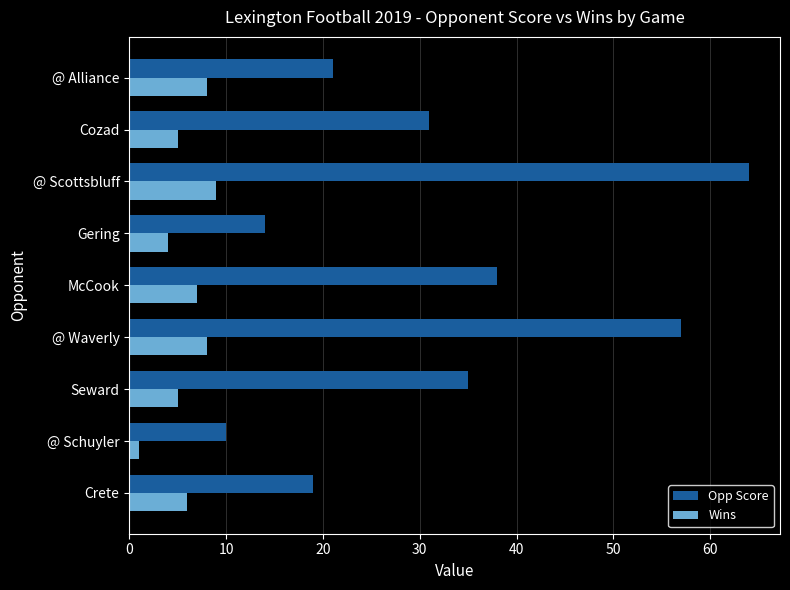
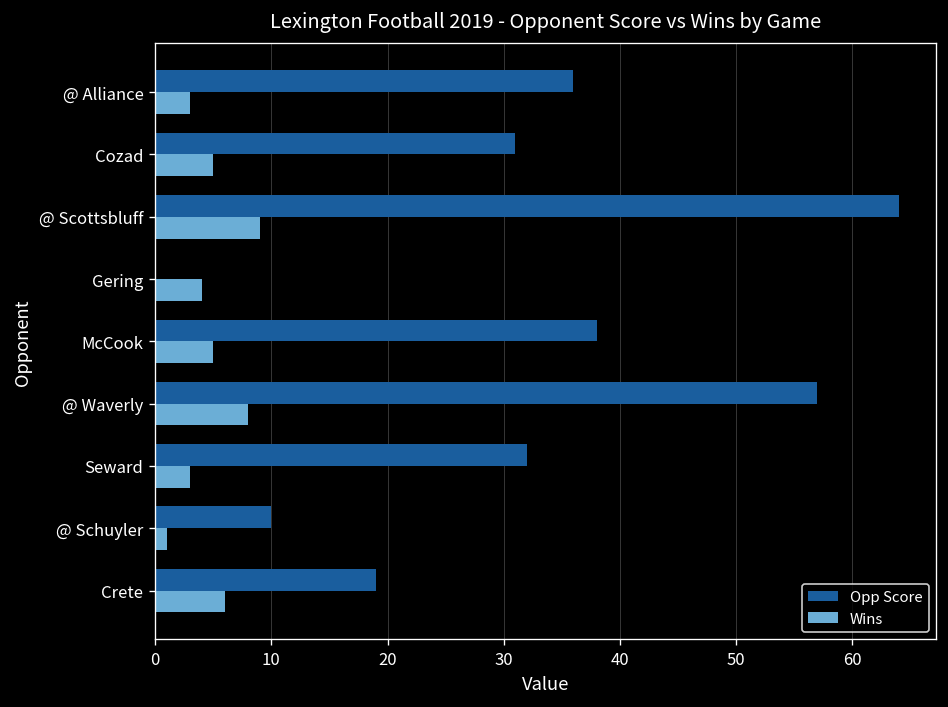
Opp Score, @ Alliance: 21 -> 36
Wins, @ Alliance: 8 -> 3
Opp Score, Gering: 14 -> 0
Wins, McCook: 7 -> 5
Opp Score, Seward: 35 -> 32
Wins, Seward: 5 -> 3
